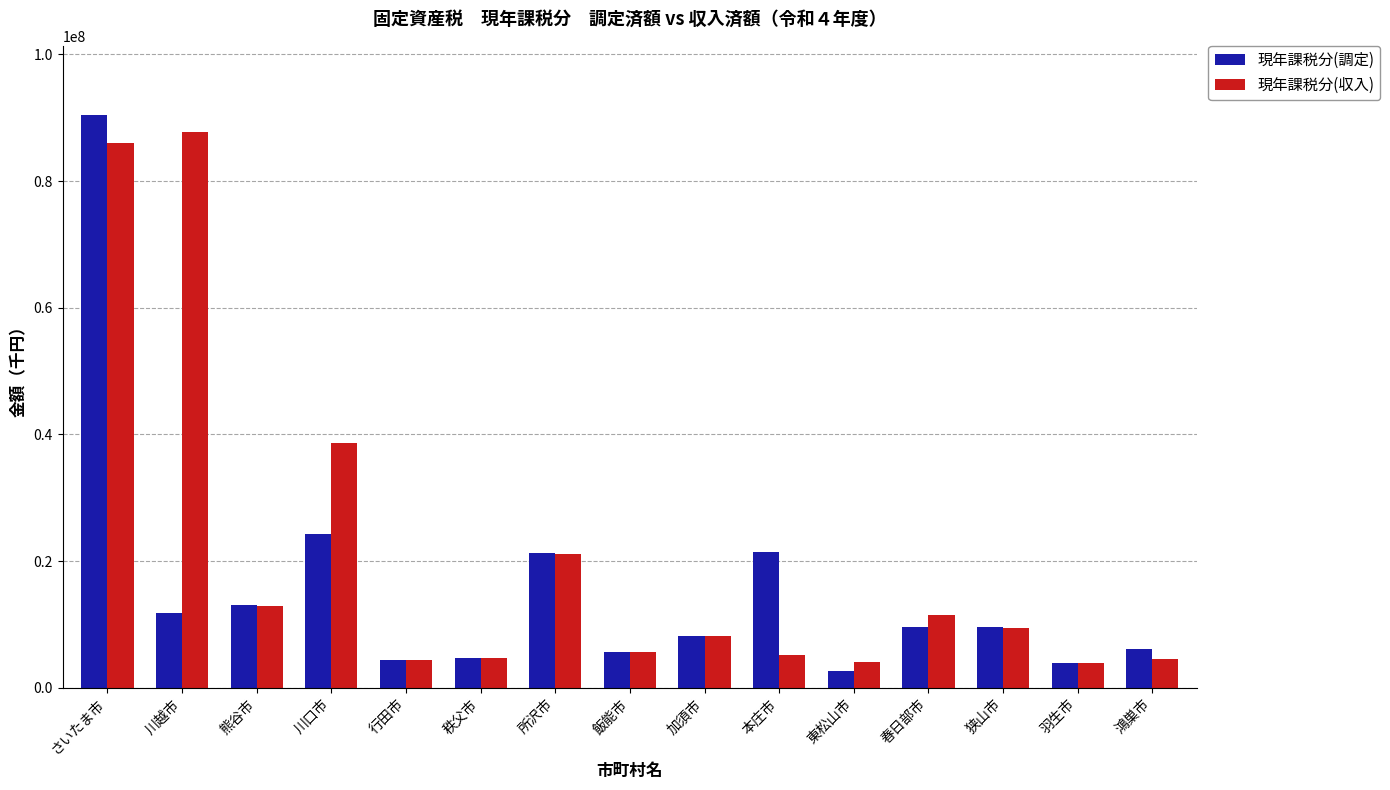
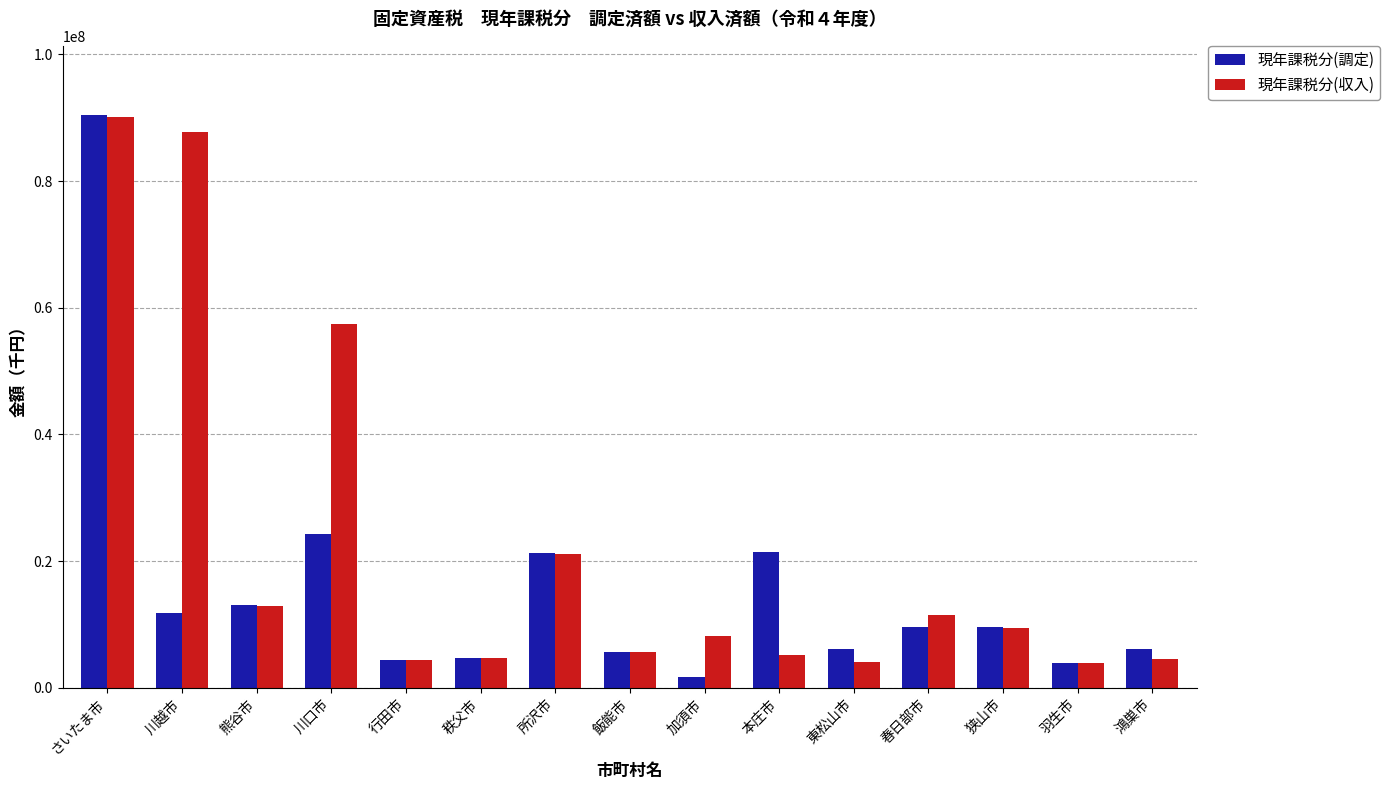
現年課税分(収入), さいたま市: 86000000 -> 90000000
現年課税分(収入), 川口市: 39000000 -> 57000000
現年課税分(調定), 加須市: 8000000 -> 2000000
現年課税分(調定), 東松山市: 3000000 -> 6000000
